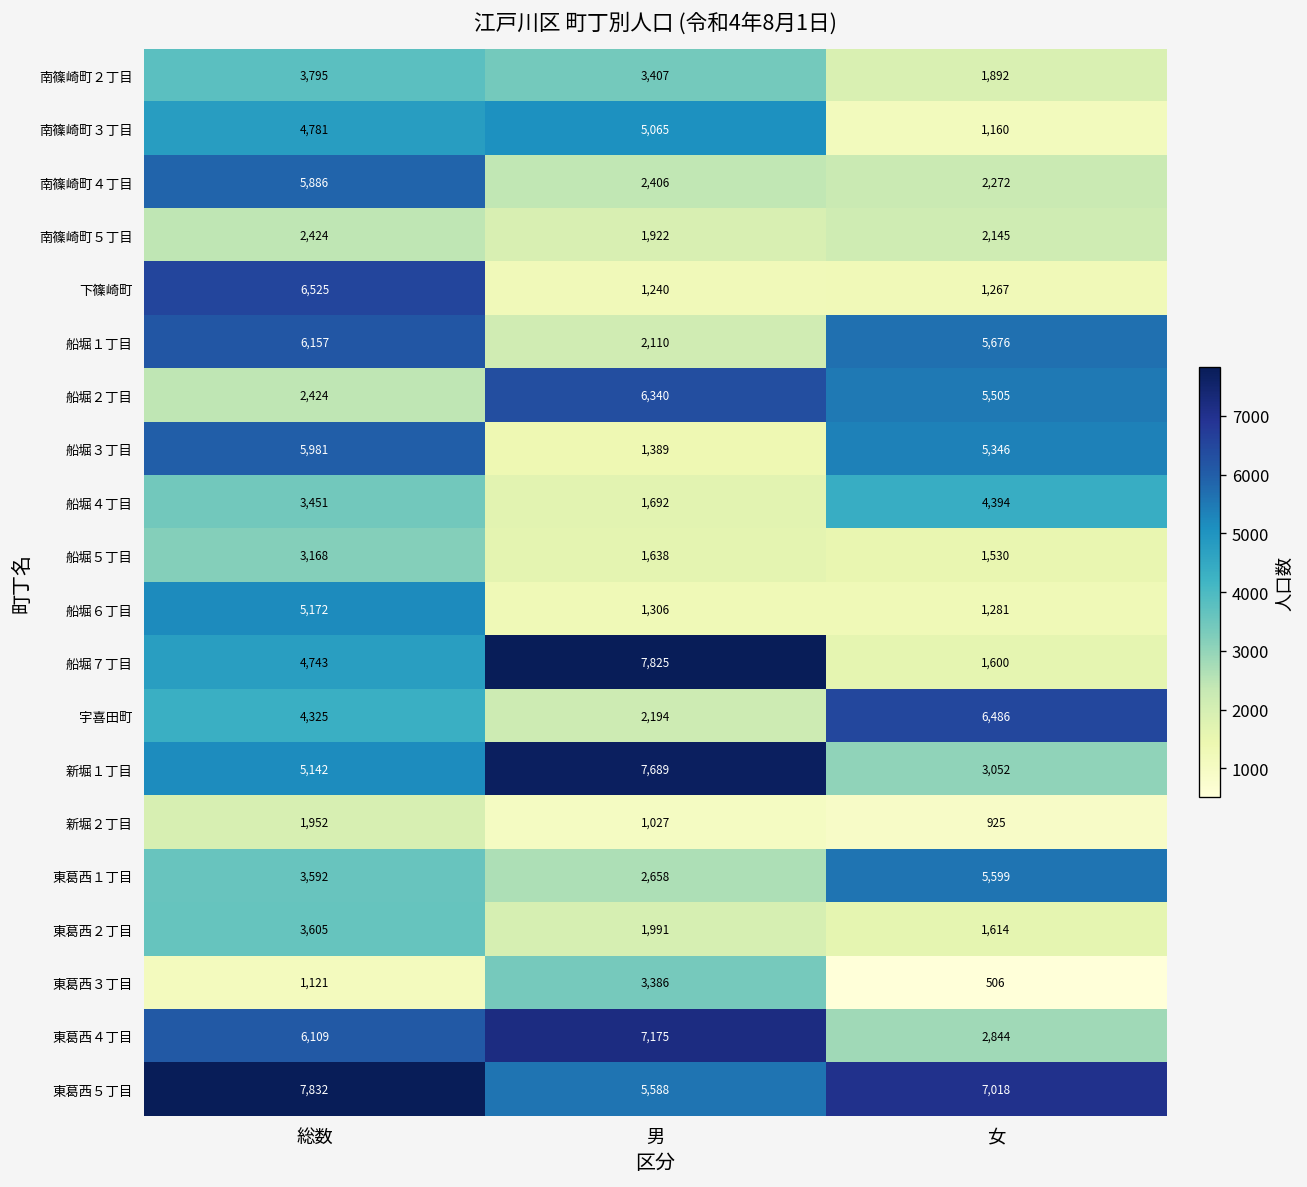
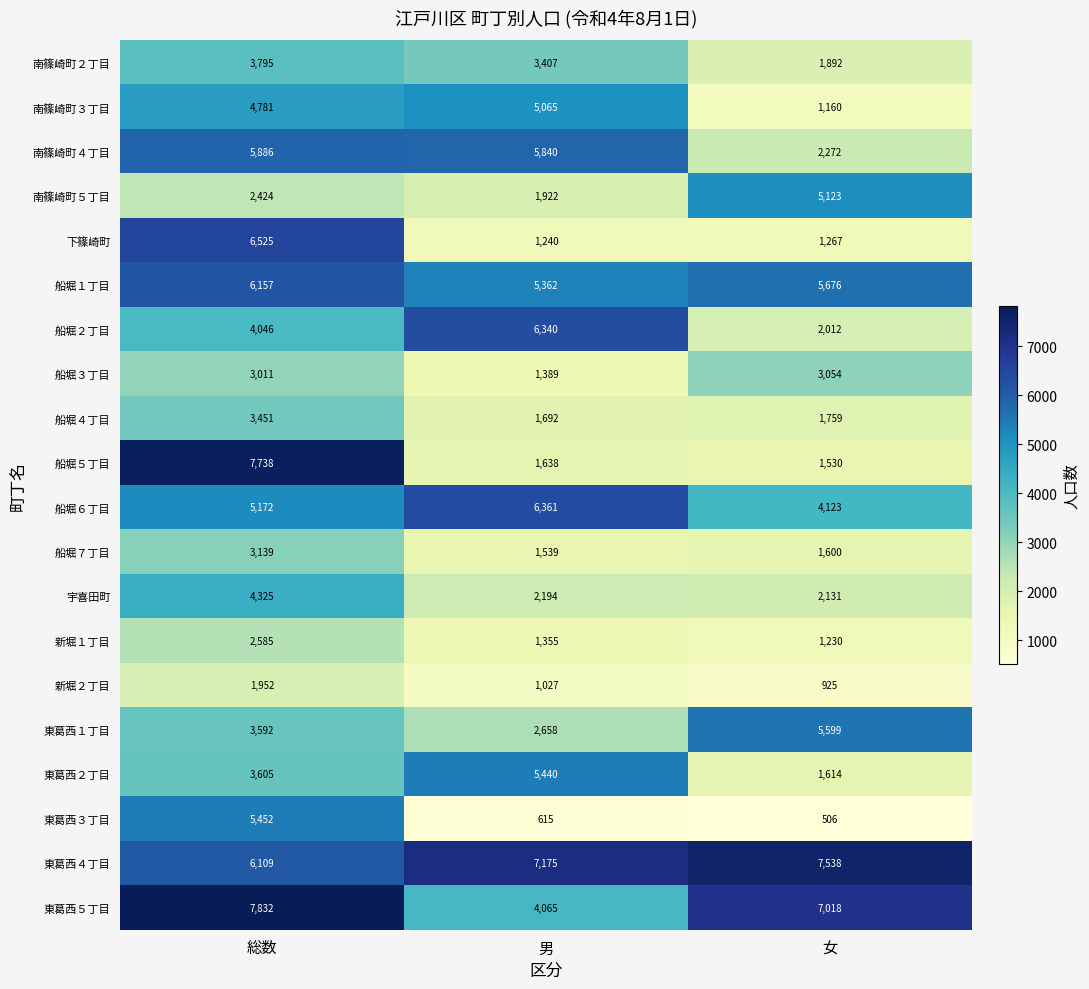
南篠崎町４丁目, 男: 2,406 -> 5,840
南篠崎町５丁目, 女: 2,145 -> 5,123
船堀１丁目, 男: 2,110 -> 5,362
船堀２丁目, 総数: 2,424 -> 4,046
船堀２丁目, 女: 5,505 -> 2,012
船堀３丁目, 総数: 5,981 -> 3,011
船堀３丁目, 女: 5,346 -> 3,054
船堀４丁目, 女: 4,394 -> 1,759
船堀５丁目, 総数: 3,168 -> 7,738
船堀６丁目, 男: 1,306 -> 6,361
船堀６丁目, 女: 1,281 -> 4,123
船堀７丁目, 総数: 4,743 -> 3,139
船堀７丁目, 男: 7,825 -> 1,539
宇喜田町, 女: 6,486 -> 2,131
新堀１丁目, 総数: 5,142 -> 2,585
新堀１丁目, 男: 7,689 -> 1,355
新堀１丁目, 女: 3,052 -> 1,230
東葛西２丁目, 男: 1,991 -> 5,440
東葛西３丁目, 総数: 1,121 -> 5,452
東葛西３丁目, 男: 3,386 -> 615
東葛西４丁目, 女: 2,844 -> 7,538
東葛西５丁目, 男: 5,588 -> 4,065
